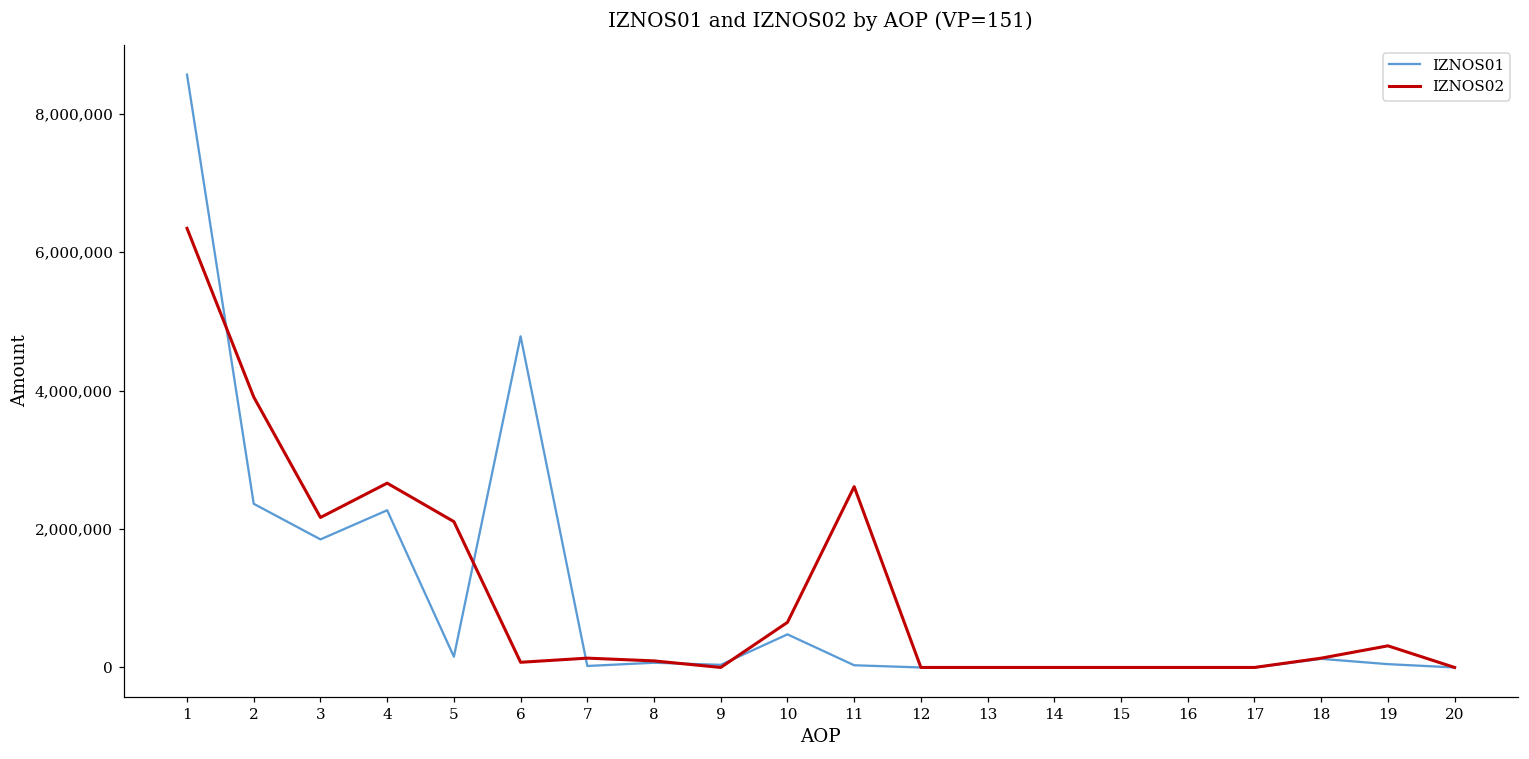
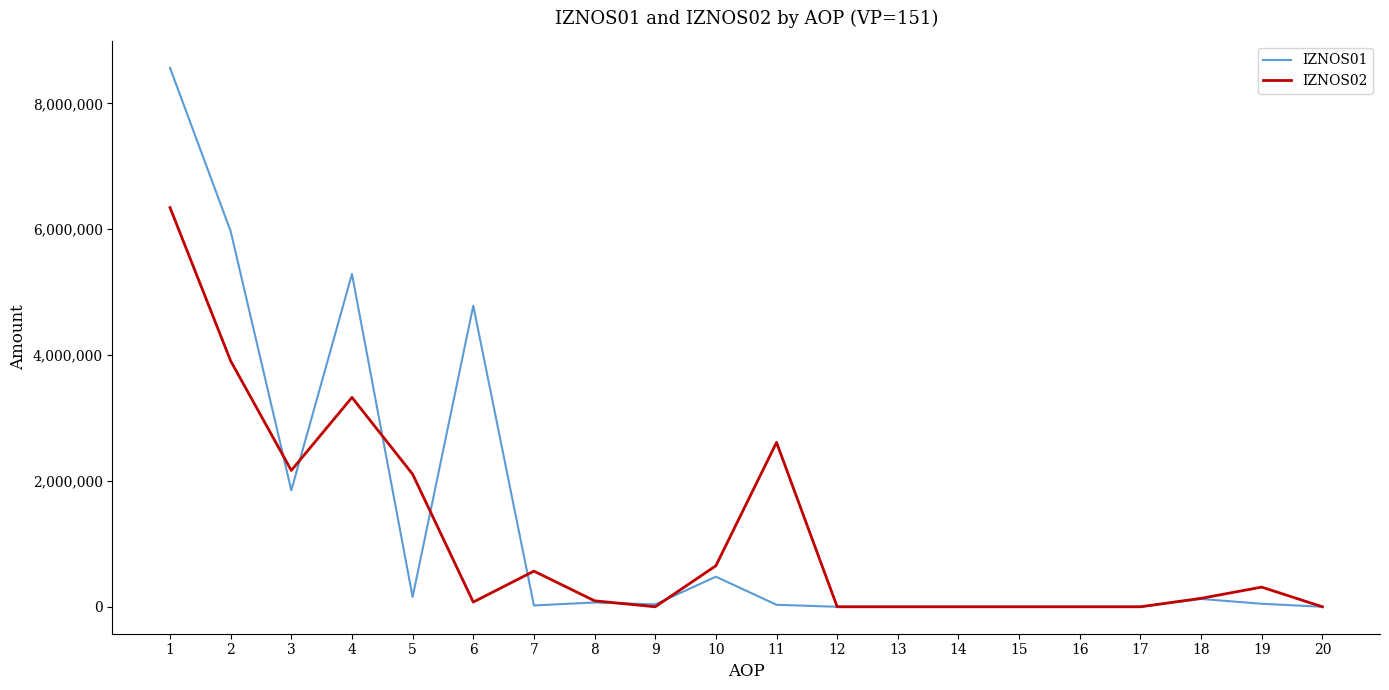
IZNOS01, 2: 2,400,000 -> 6,000,000
IZNOS01, 4: 2,300,000 -> 5,300,000
IZNOS02, 4: 2,700,000 -> 3,300,000
IZNOS02, 7: 100,000 -> 600,000
